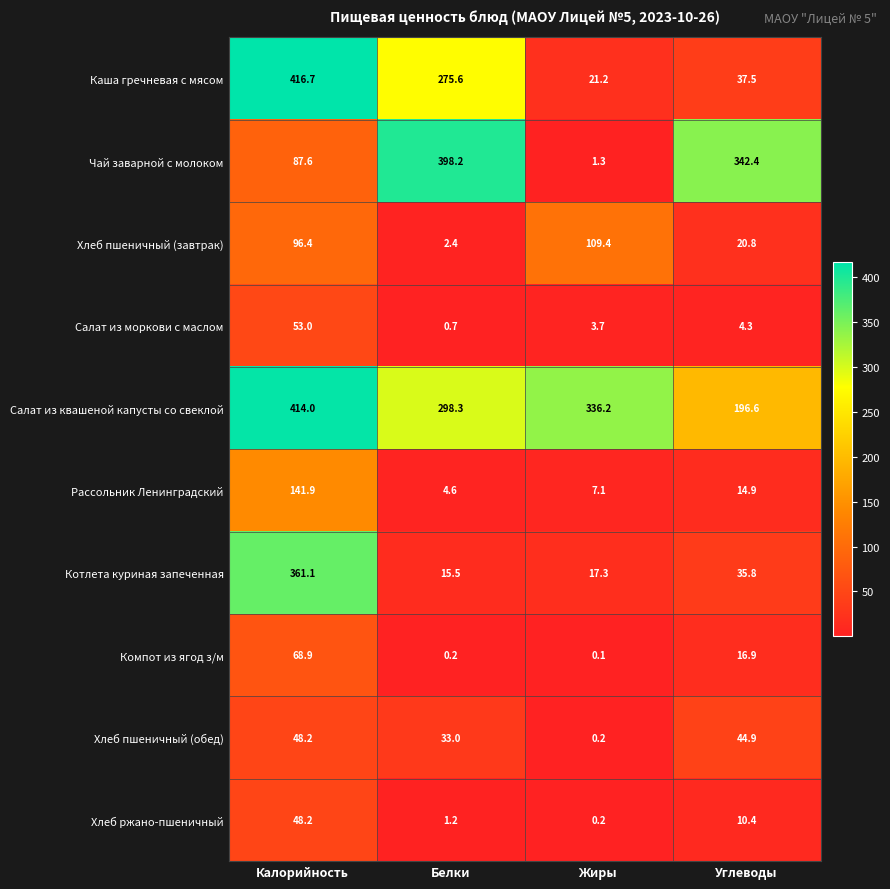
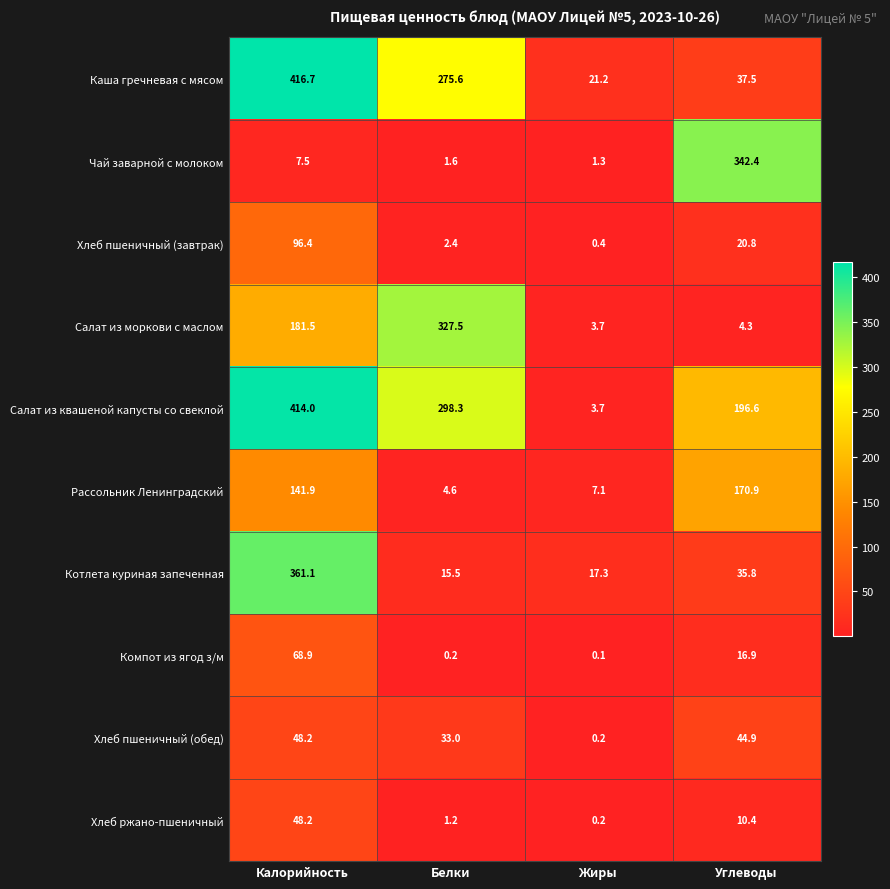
Чай заварной с молоком, Калорийность: 87.6 -> 7.5
Чай заварной с молоком, Белки: 398.2 -> 1.6
Хлеб пшеничный (завтрак), Жиры: 109.4 -> 0.4
Салат из моркови с маслом, Калорийность: 53.0 -> 181.5
Салат из моркови с маслом, Белки: 0.7 -> 327.5
Салат из квашеной капусты со свеклой, Жиры: 336.2 -> 3.7
Рассольник Ленинградский, Углеводы: 14.9 -> 170.9
